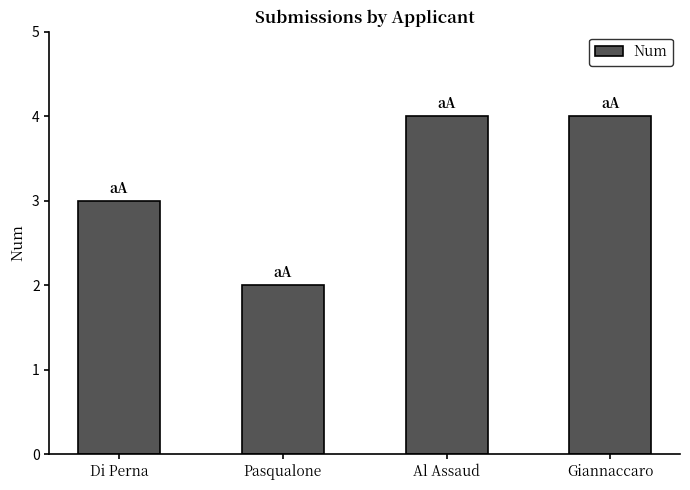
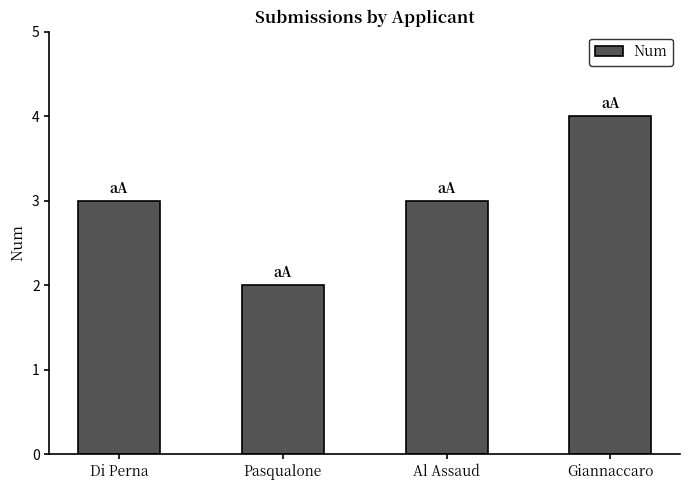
Al Assaud: 4 -> 3
